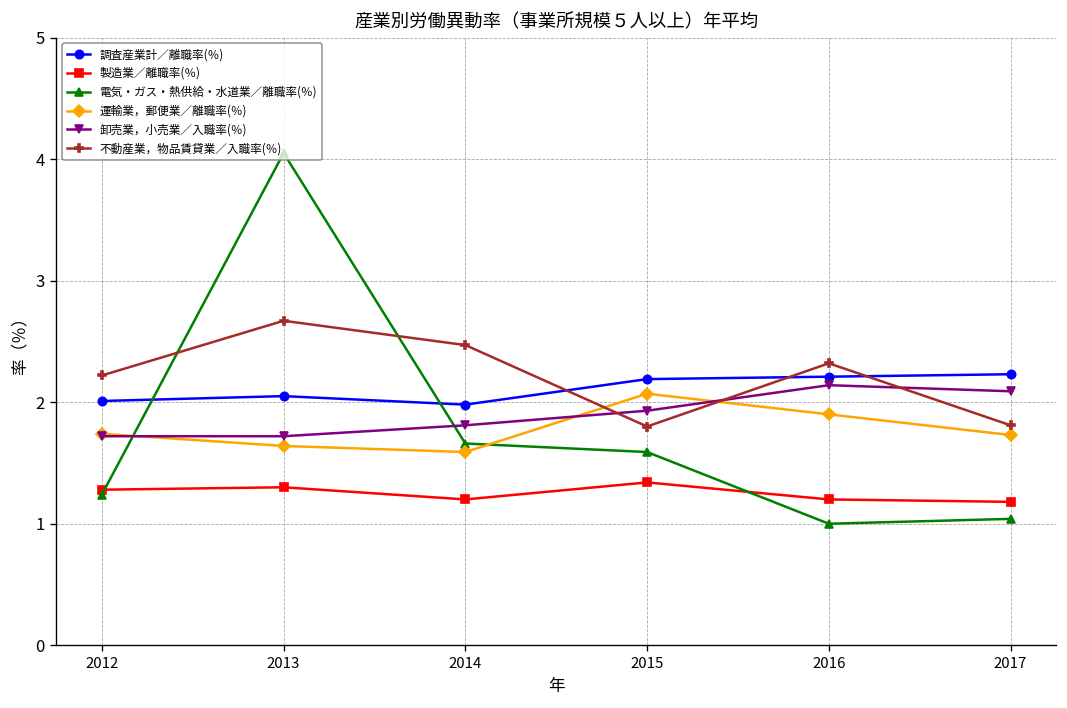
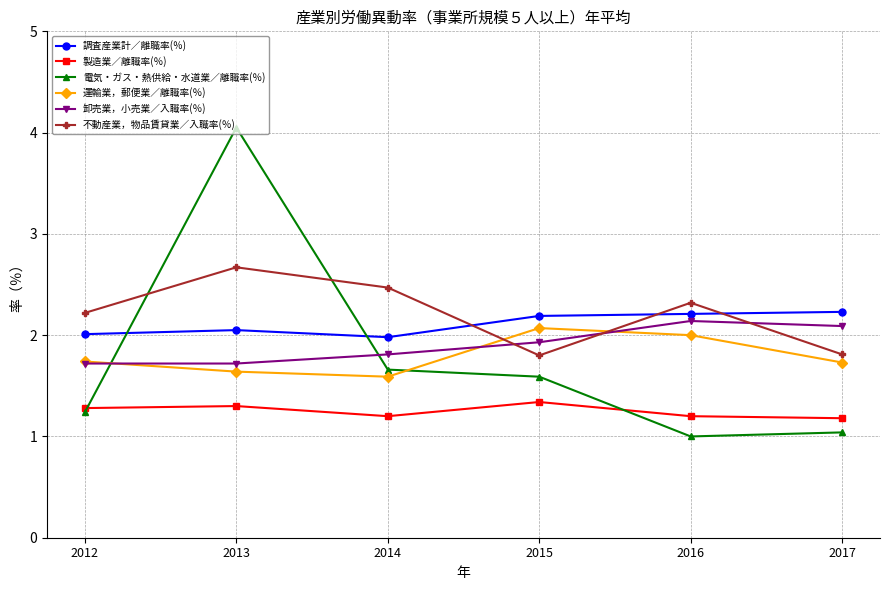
運輸業，郵便業／離職率(％), 2016: 1.9 -> 2.0
